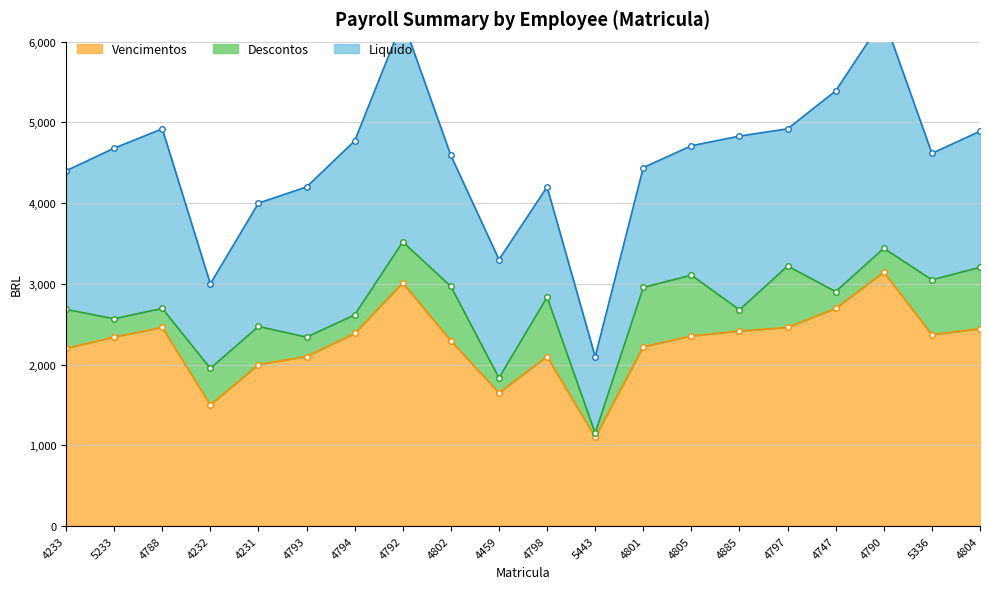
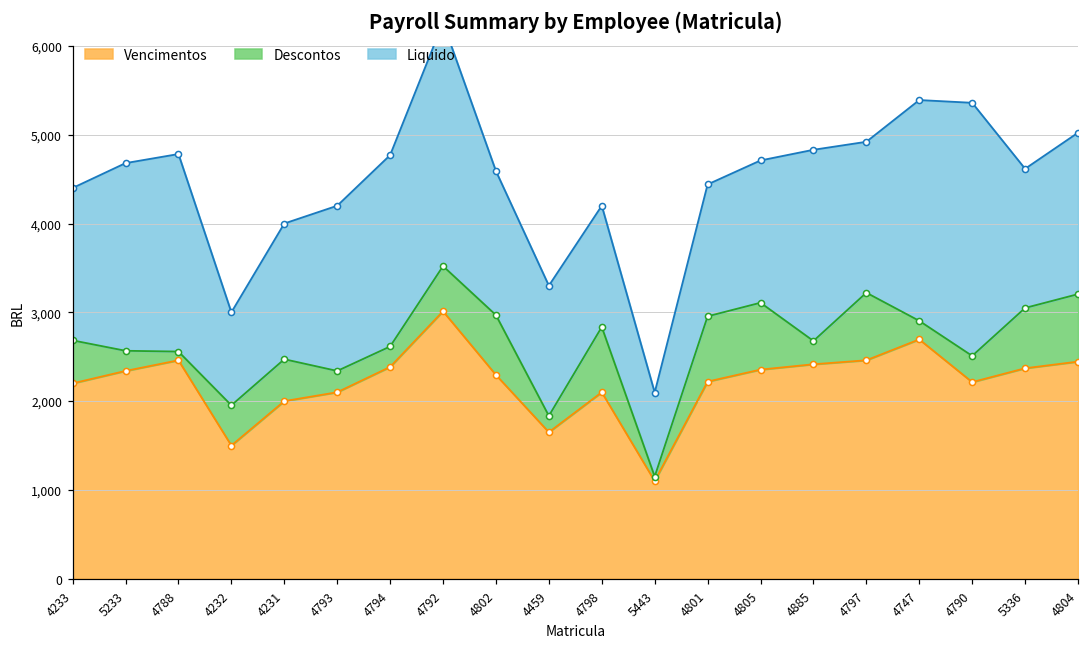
Descontos, 4788: 200 -> 100
Vencimentos, 4790: 3,100 -> 2,200
Liquido, 4804: 1,700 -> 1,800
